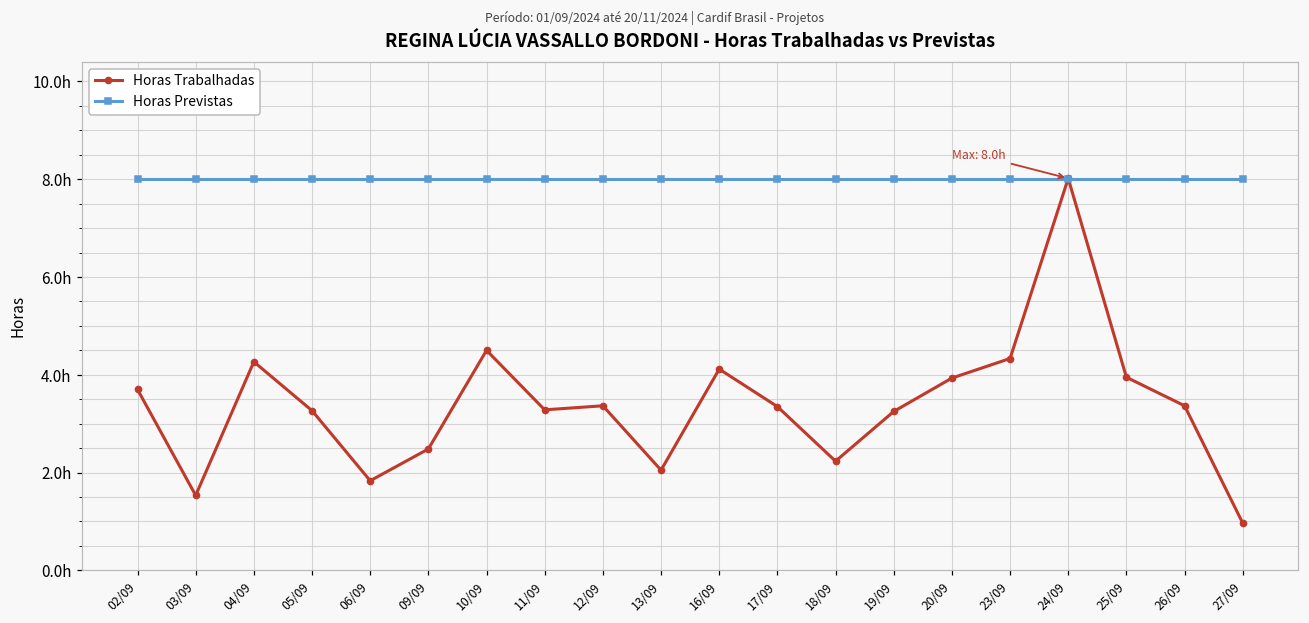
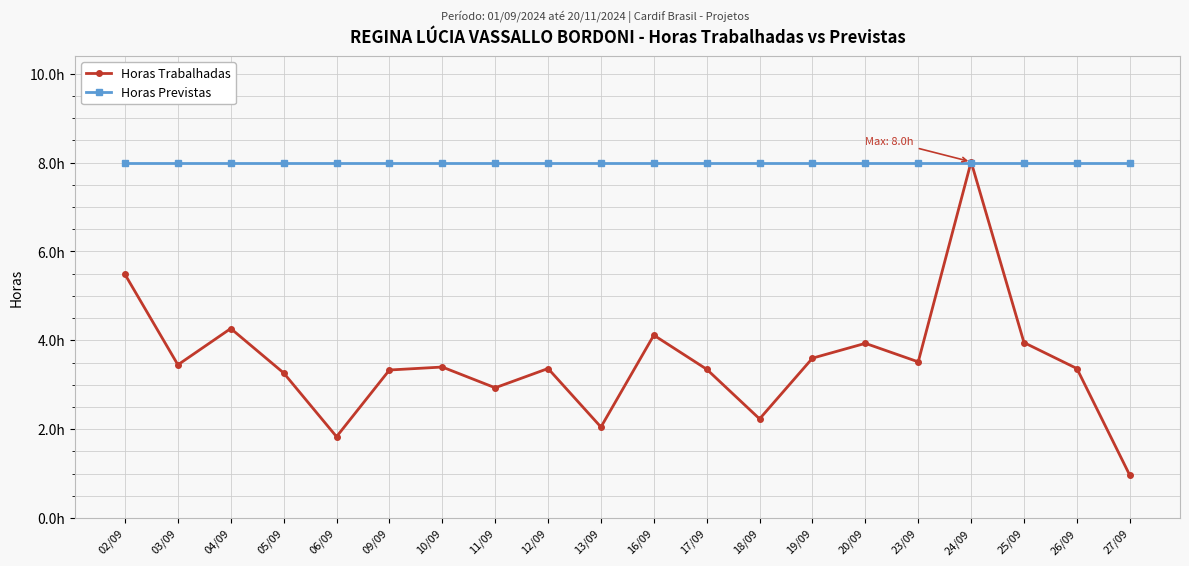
Horas Trabalhadas, 02/09: 3.7h -> 5.5h
Horas Trabalhadas, 03/09: 1.5h -> 3.5h
Horas Trabalhadas, 09/09: 2.5h -> 3.3h
Horas Trabalhadas, 10/09: 4.5h -> 3.4h
Horas Trabalhadas, 11/09: 3.3h -> 2.9h
Horas Trabalhadas, 19/09: 3.3h -> 3.6h
Horas Trabalhadas, 23/09: 4.3h -> 3.5h
